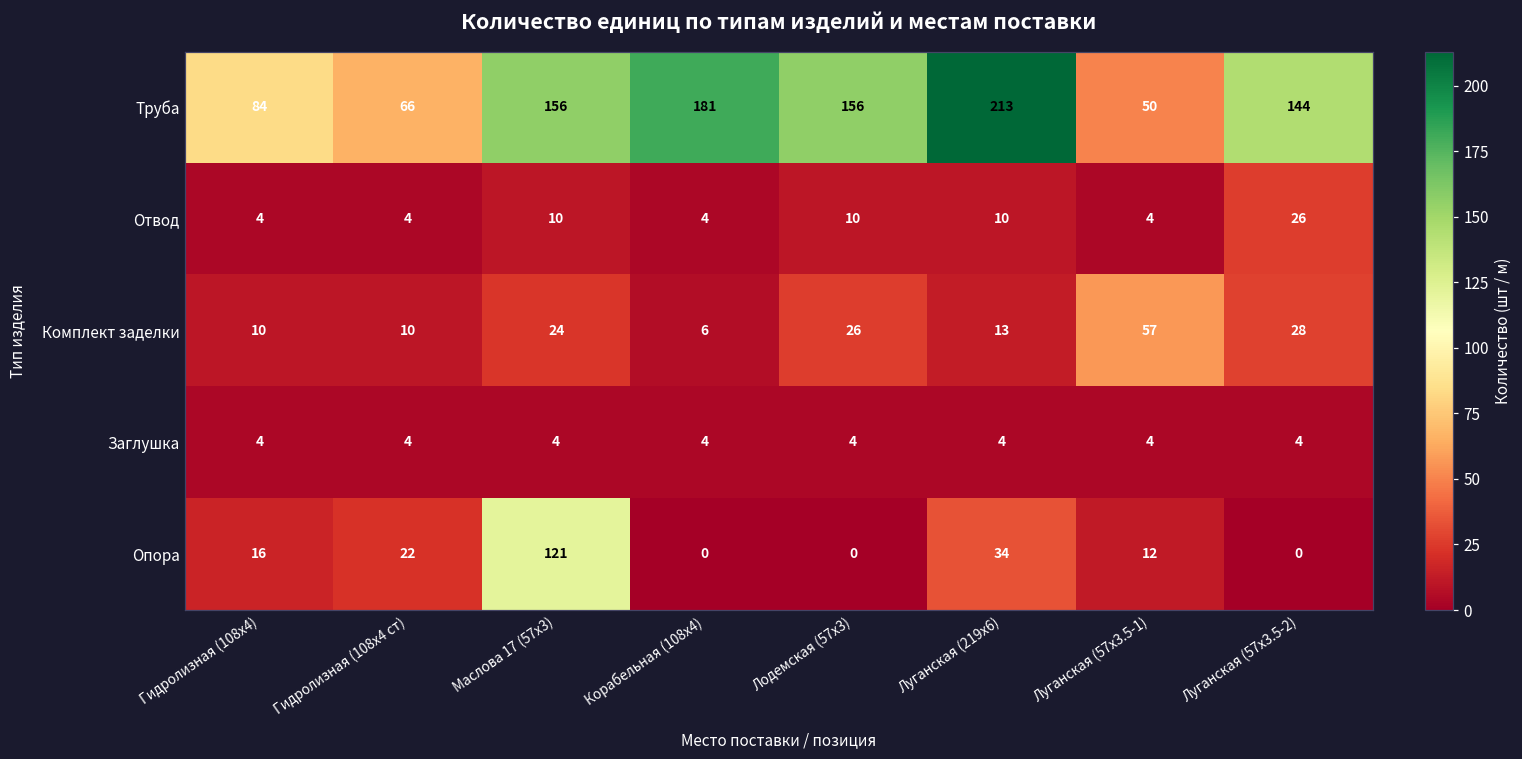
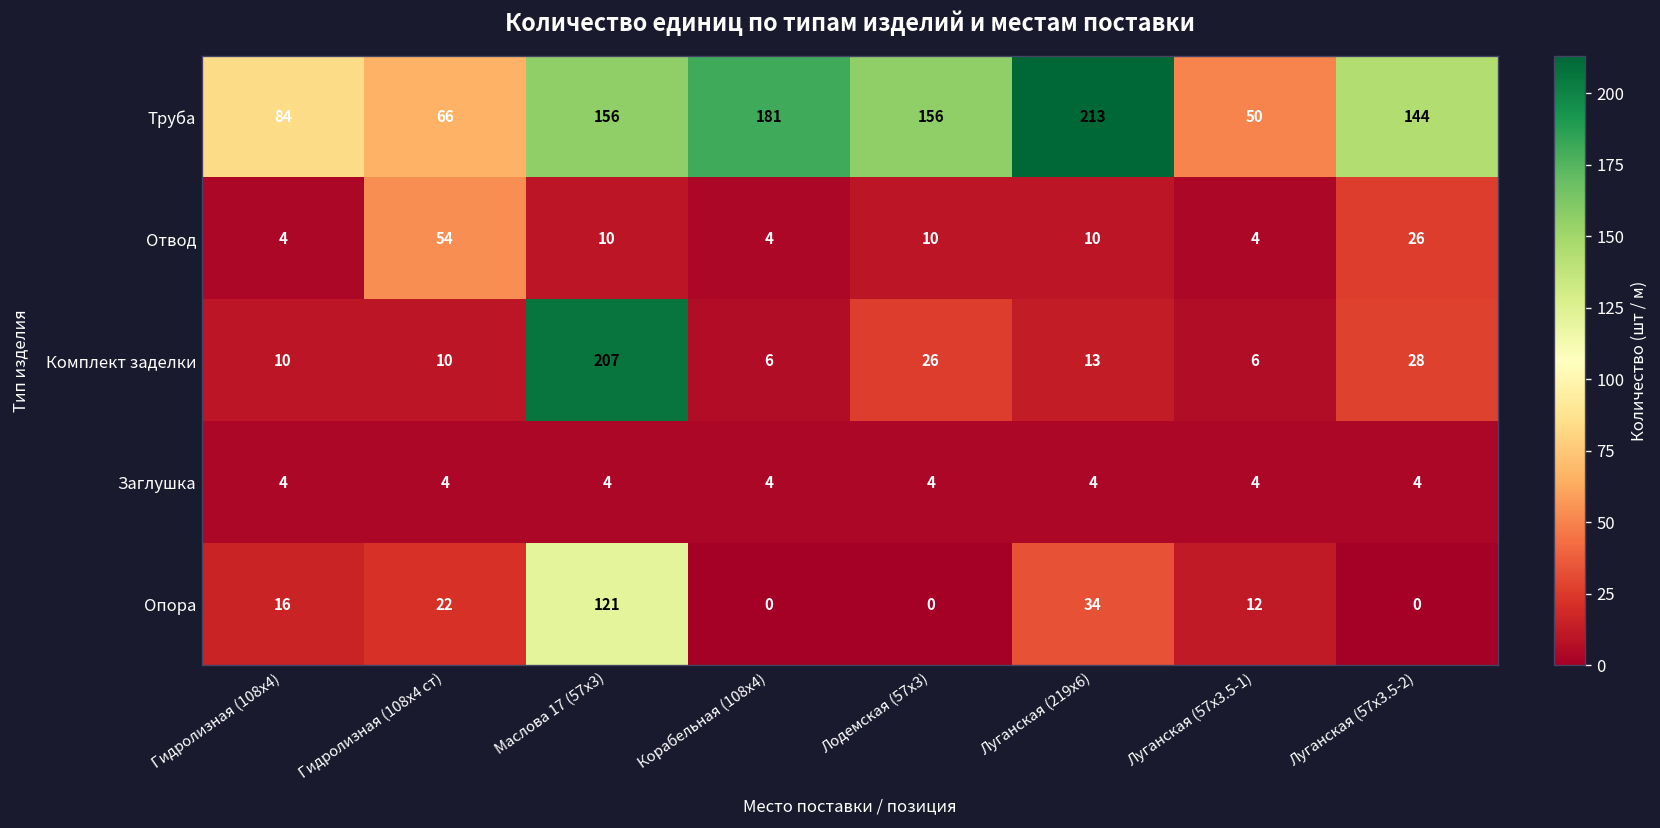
Отвод, Гидролизная (108x4 ст): 4 -> 54
Комплект заделки, Маслова 17 (57x3): 24 -> 207
Комплект заделки, Луганская (57x3.5-1): 57 -> 6
